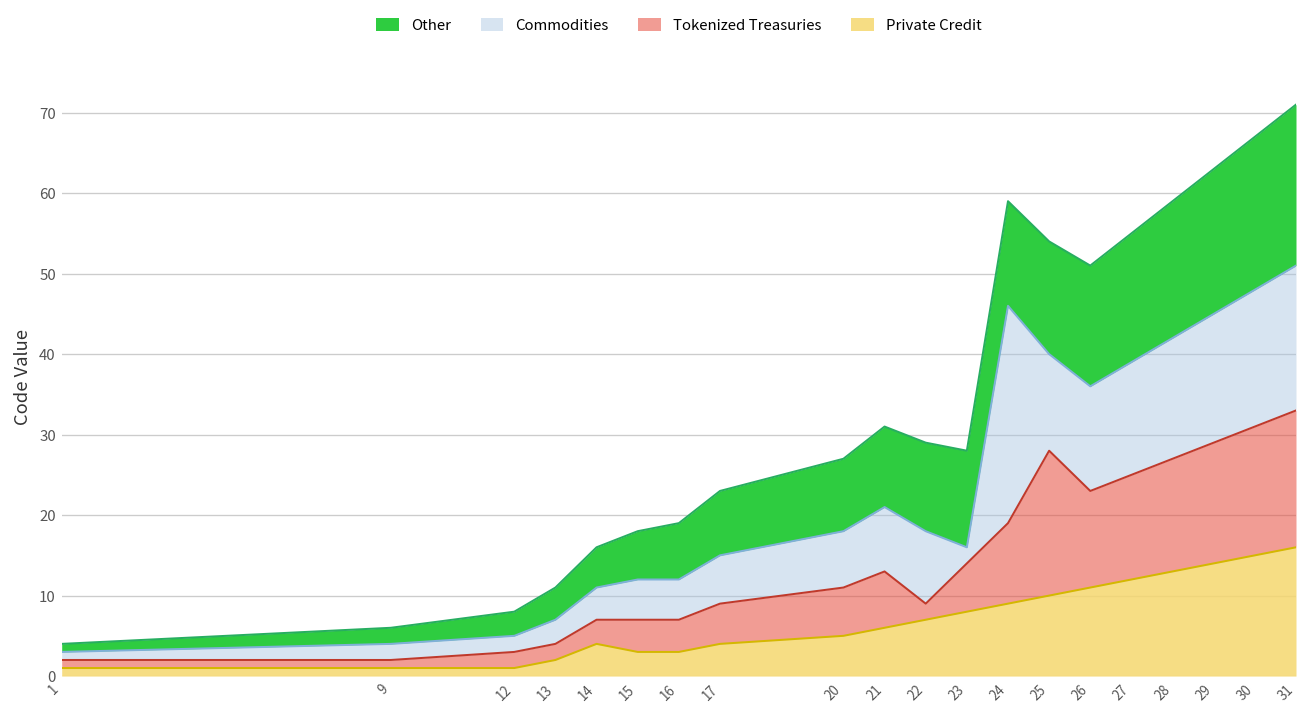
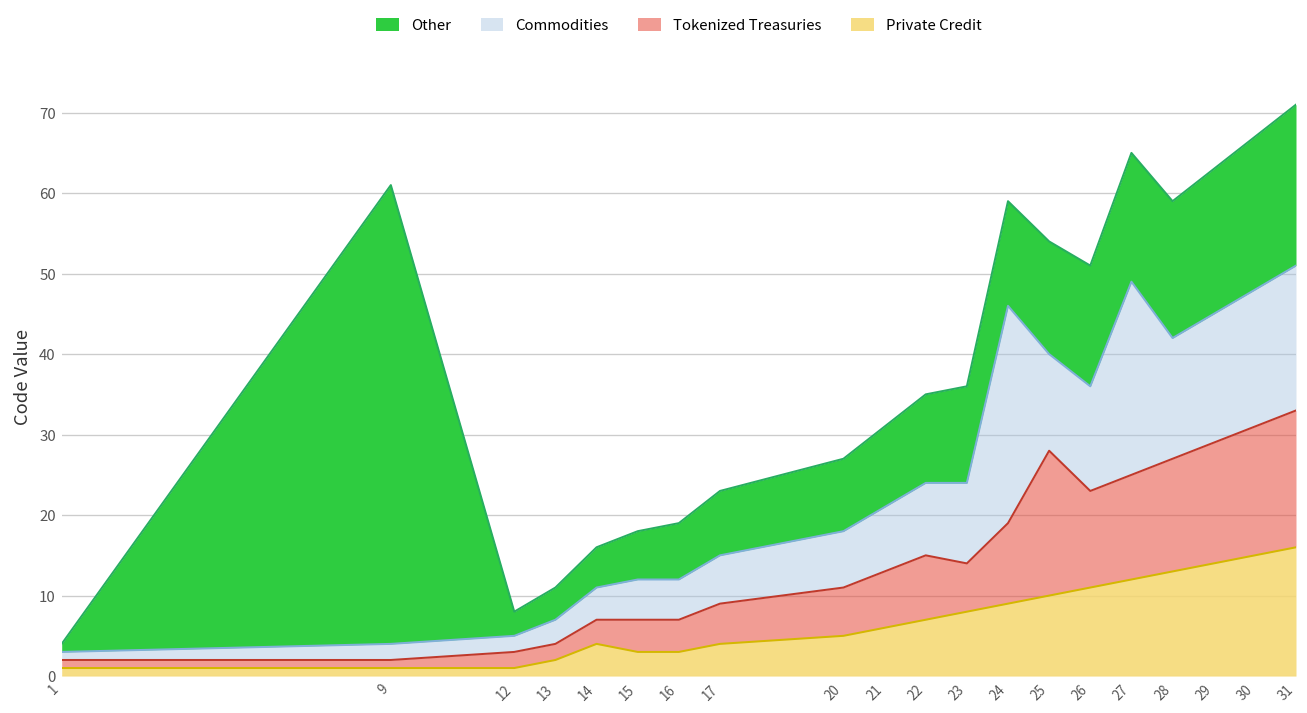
Other, 9: 2 -> 57
Tokenized Treasuries, 22: 2 -> 8
Commodities, 23: 2 -> 10
Commodities, 27: 14 -> 24
